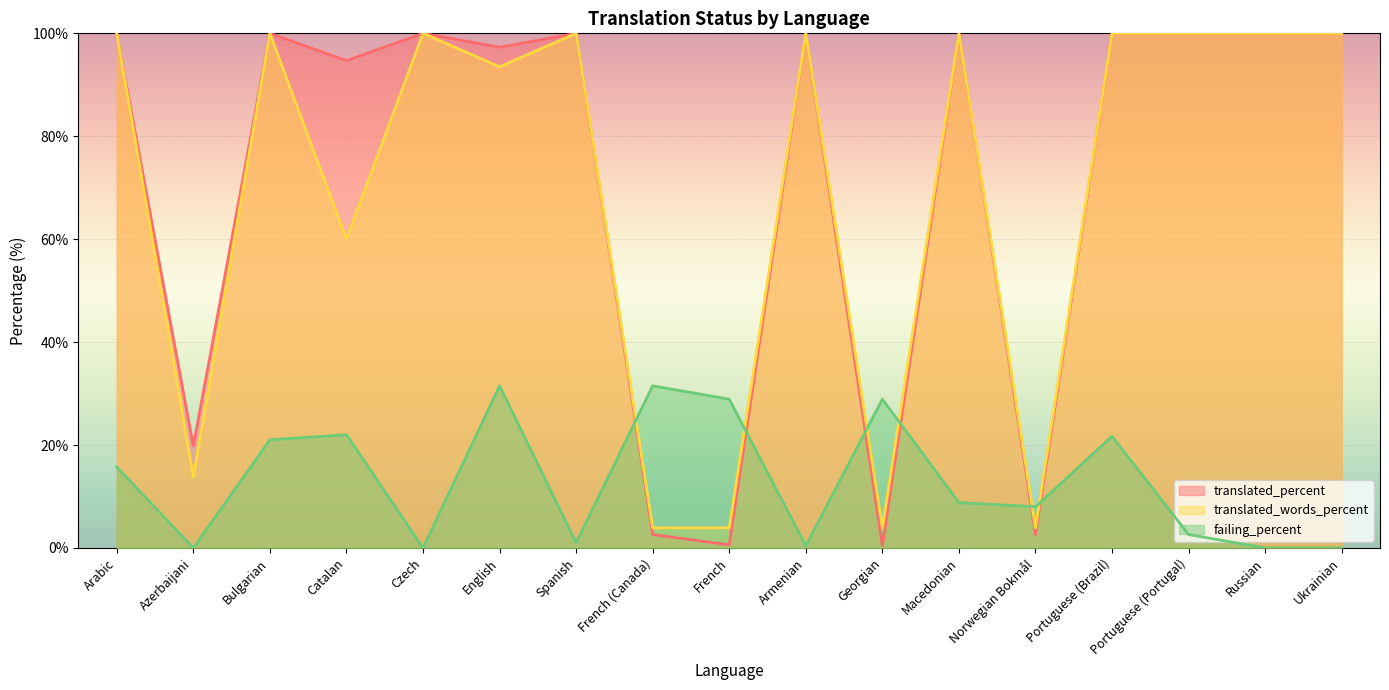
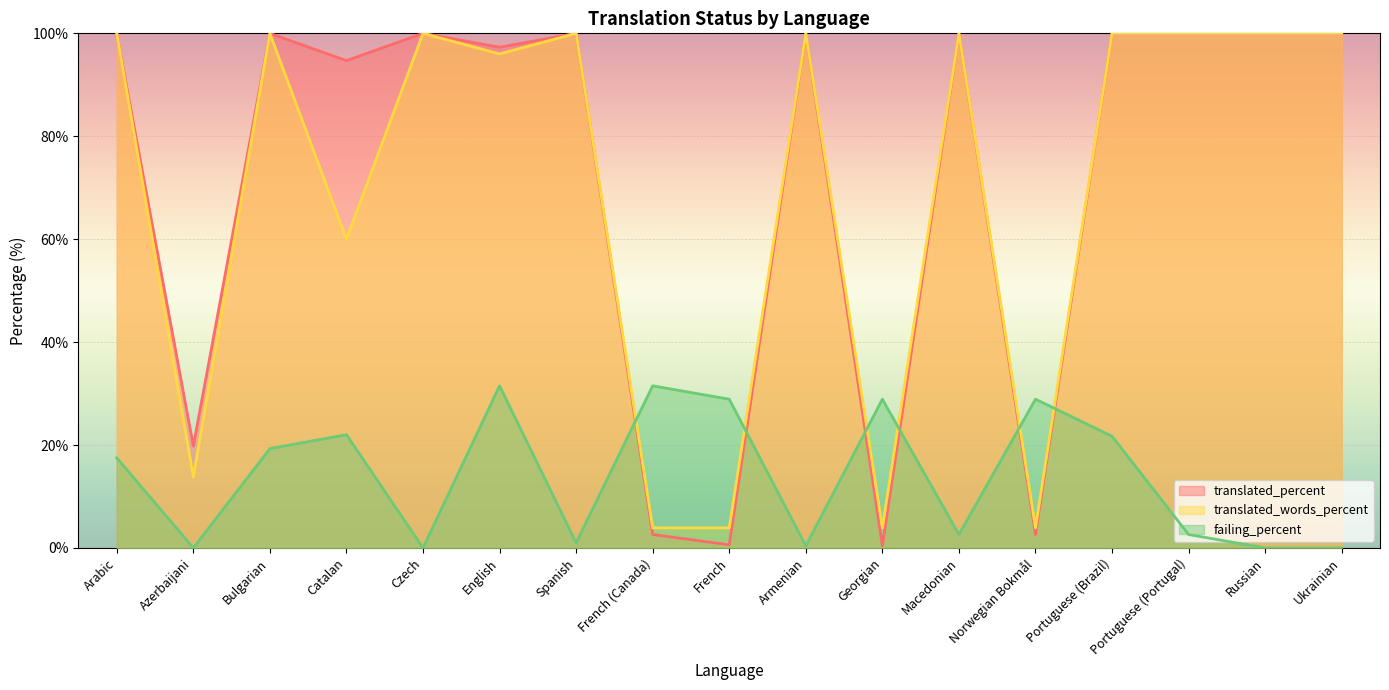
failing_percent, Arabic: 16% -> 18%
failing_percent, Bulgarian: 21% -> 19%
translated_words_percent, English: 94% -> 96%
failing_percent, Macedonian: 9% -> 3%
failing_percent, Norwegian Bokmål: 8% -> 29%
